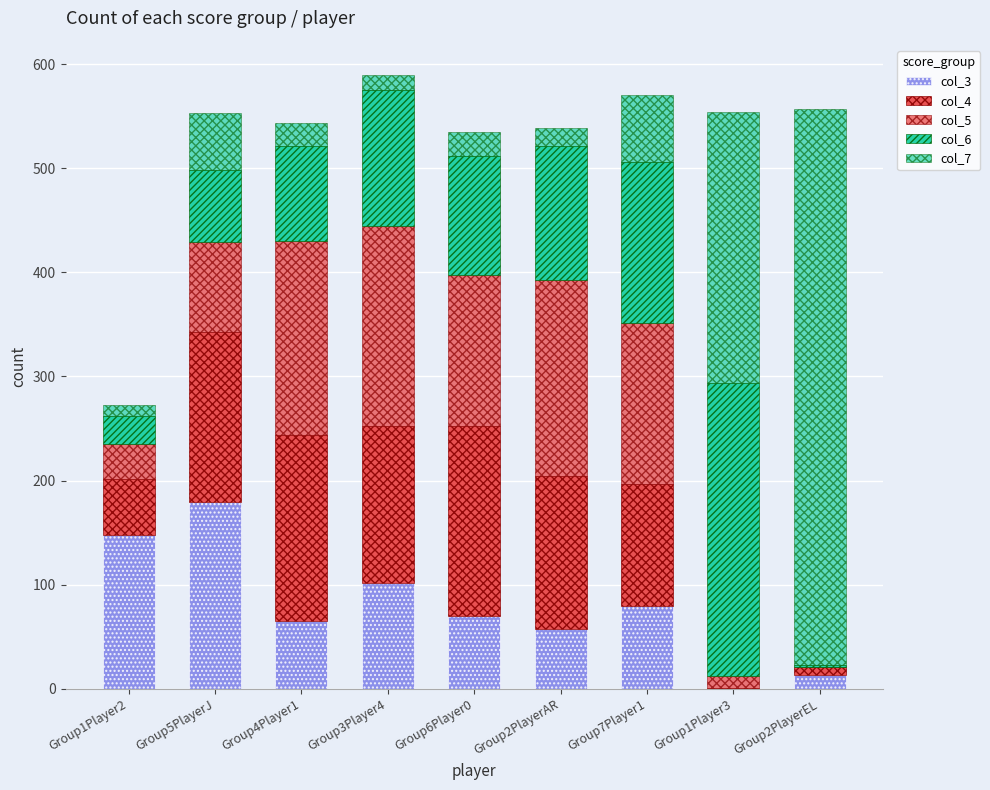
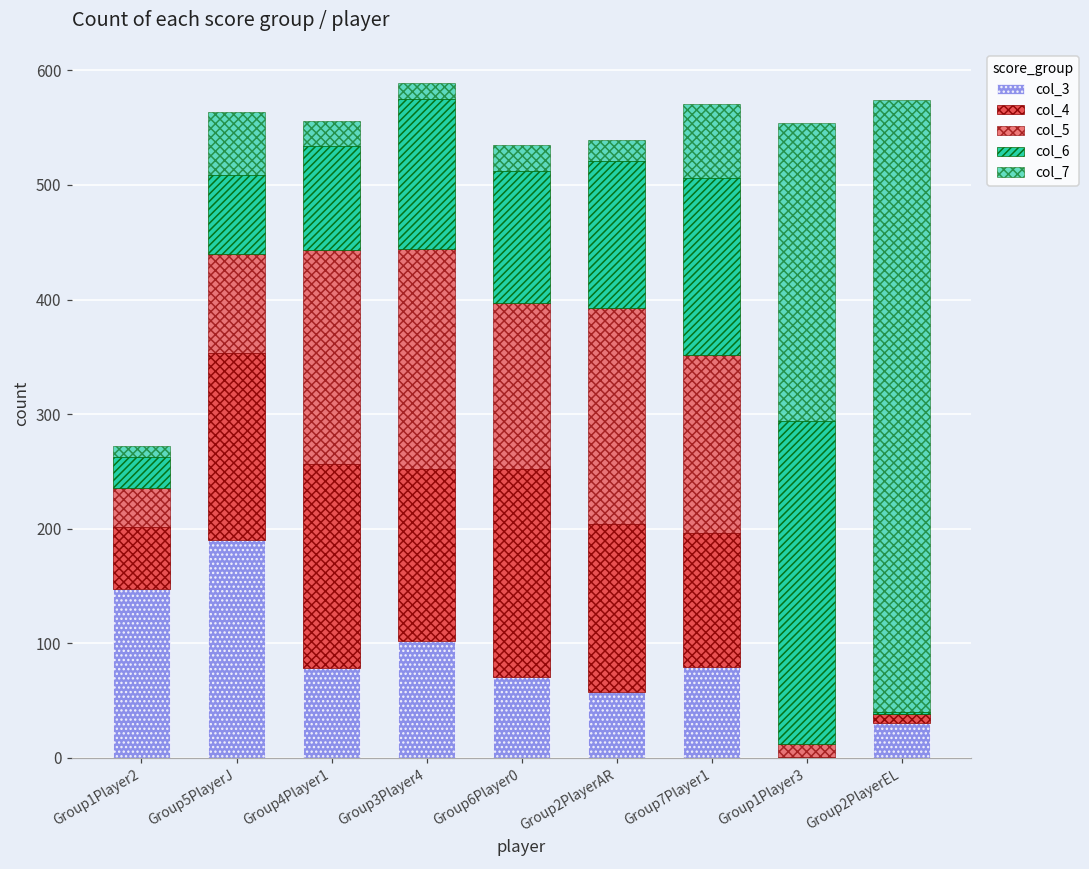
col_3, Group5PlayerJ: 179 -> 190
col_3, Group4Player1: 65 -> 78
col_3, Group2PlayerEL: 13 -> 30
